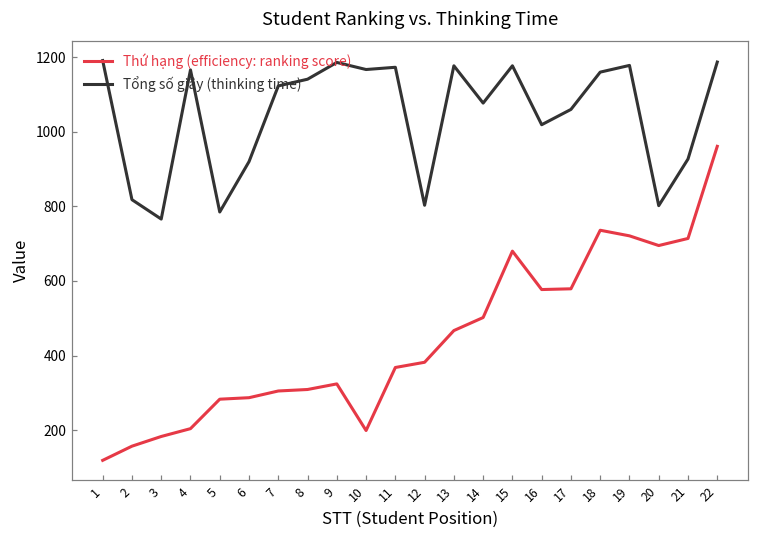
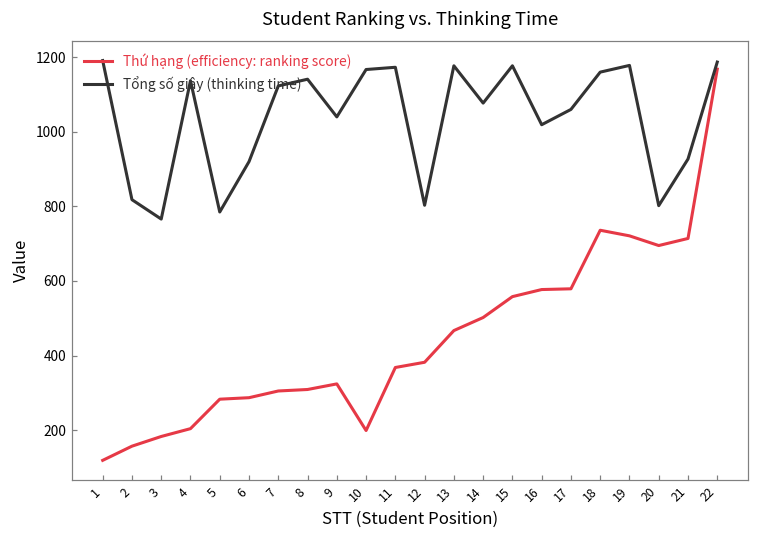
Tổng số giây (thinking time), 4: 1170 -> 1140
Tổng số giây (thinking time), 9: 1190 -> 1040
Thứ hạng (efficiency: ranking score), 15: 680 -> 560
Thứ hạng (efficiency: ranking score), 22: 960 -> 1170
